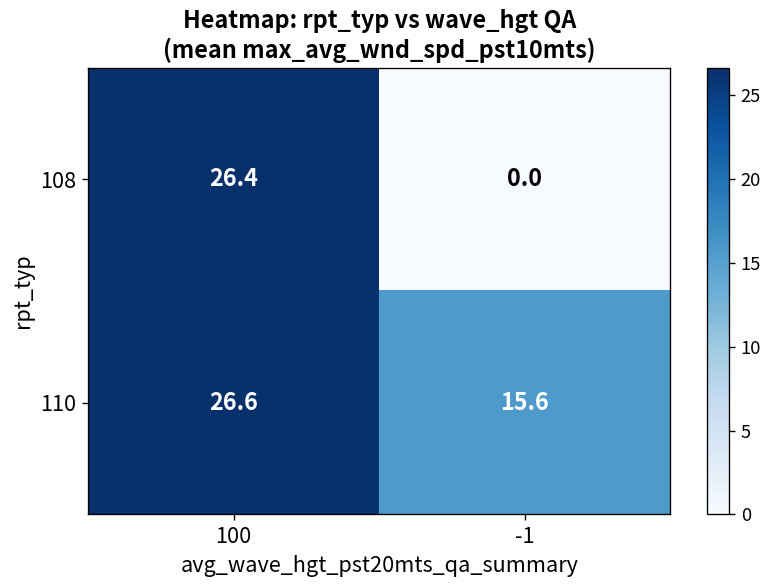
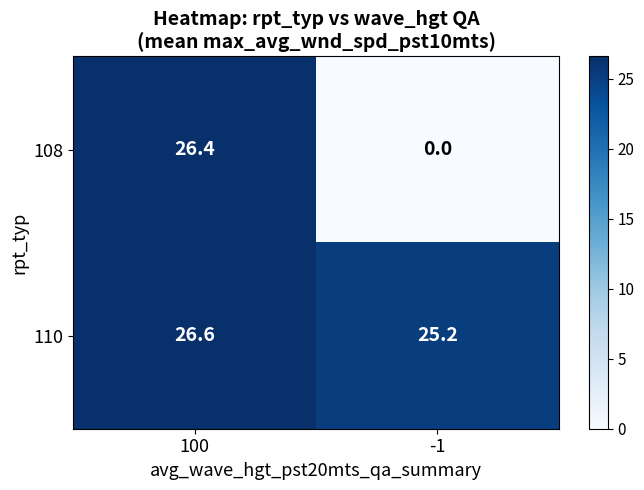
110, -1: 15.6 -> 25.2
